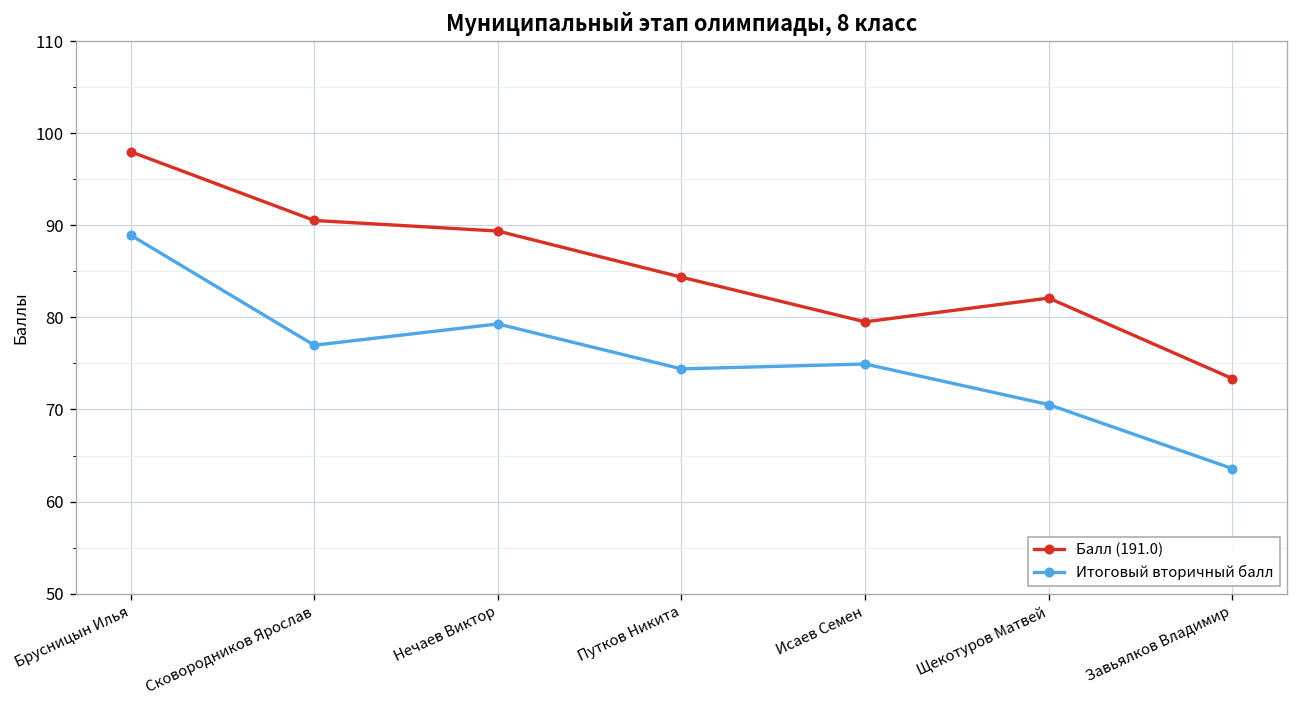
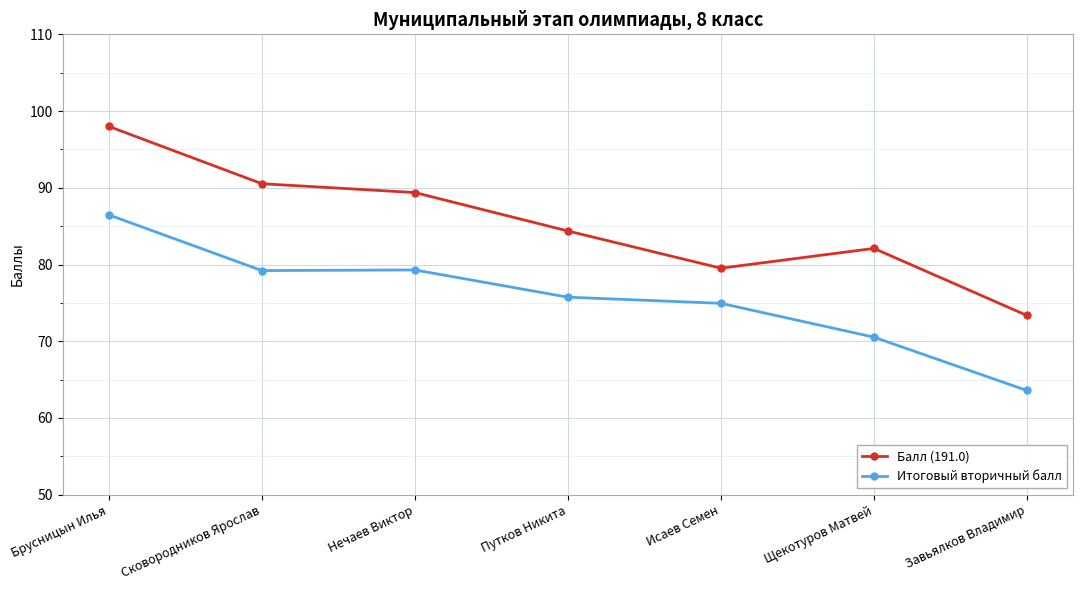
Итоговый вторичный балл, Брусницын Илья: 89 -> 86
Итоговый вторичный балл, Сковородников Ярослав: 77 -> 79
Итоговый вторичный балл, Путков Никита: 74 -> 76
